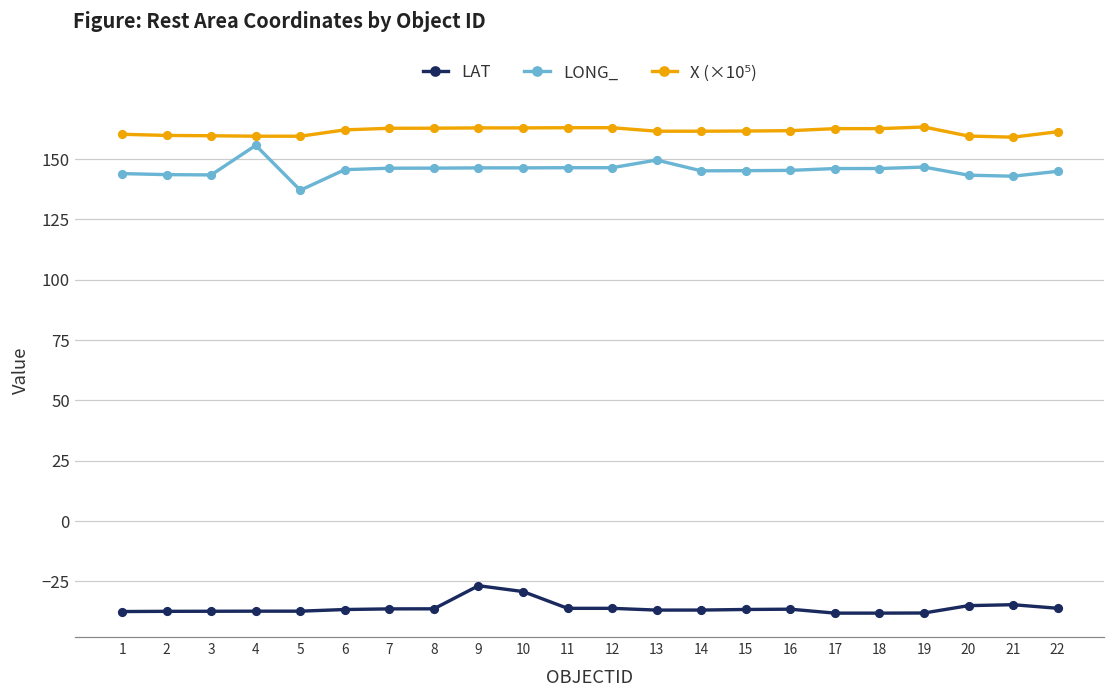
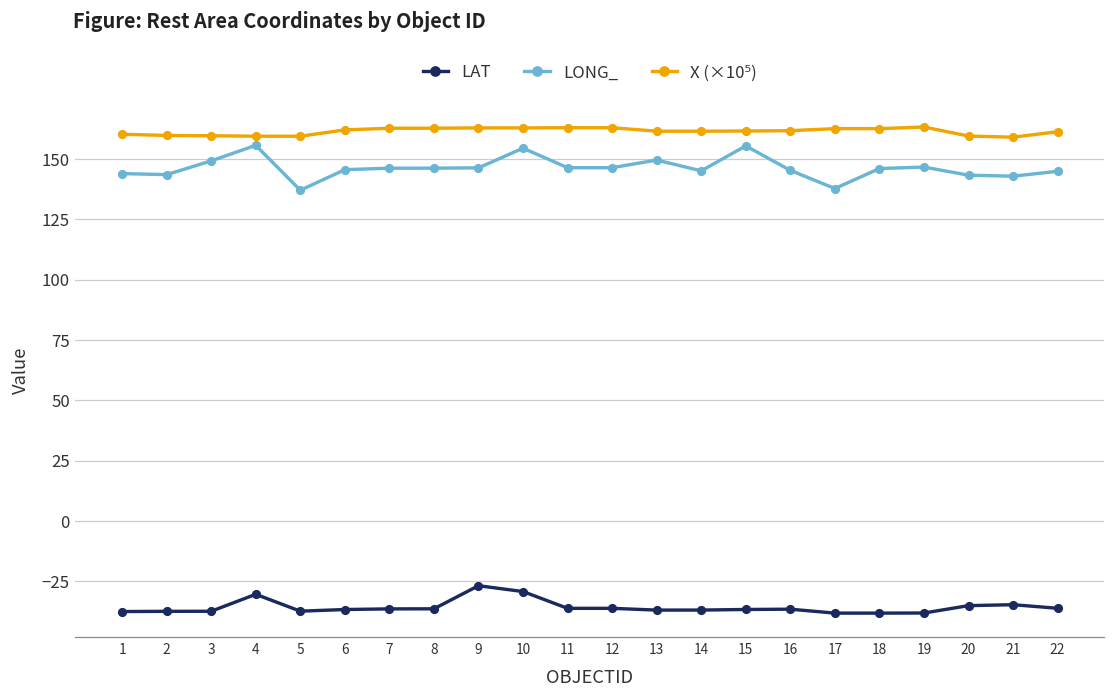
LONG_, 3: 143 -> 149
LAT, 4: -37 -> -30
LONG_, 10: 146 -> 155
LONG_, 15: 145 -> 155
LONG_, 17: 146 -> 138
